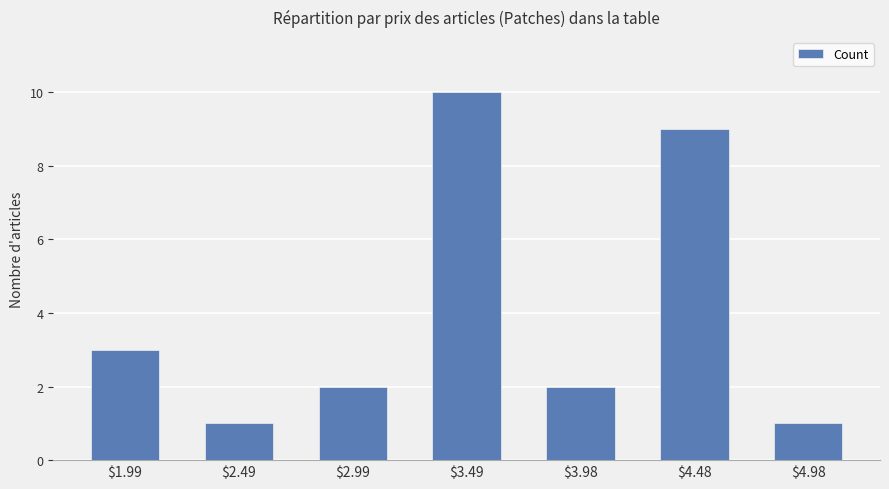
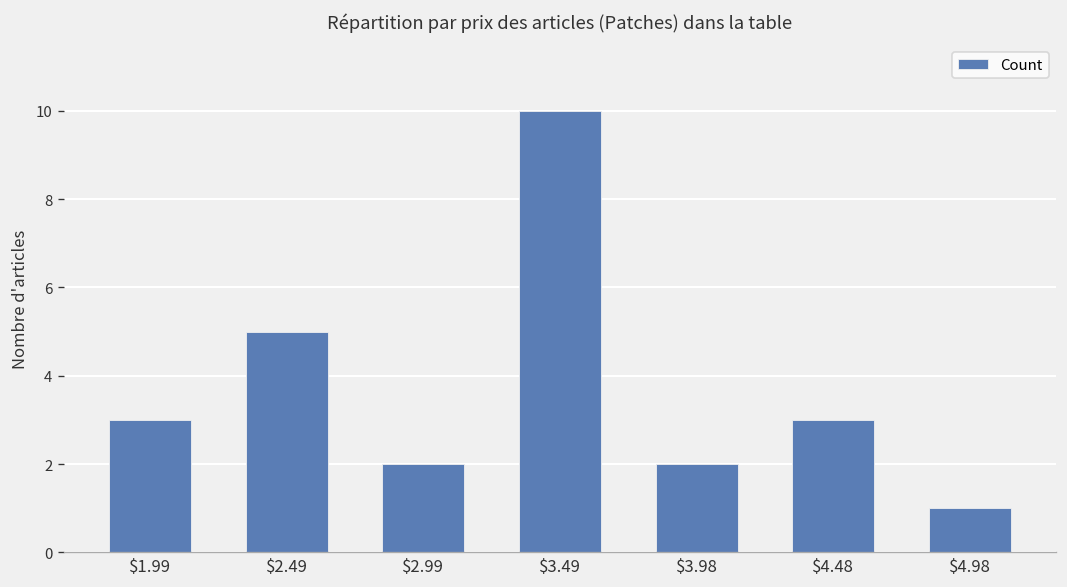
$2.49: 1 -> 5
$4.48: 9 -> 3
